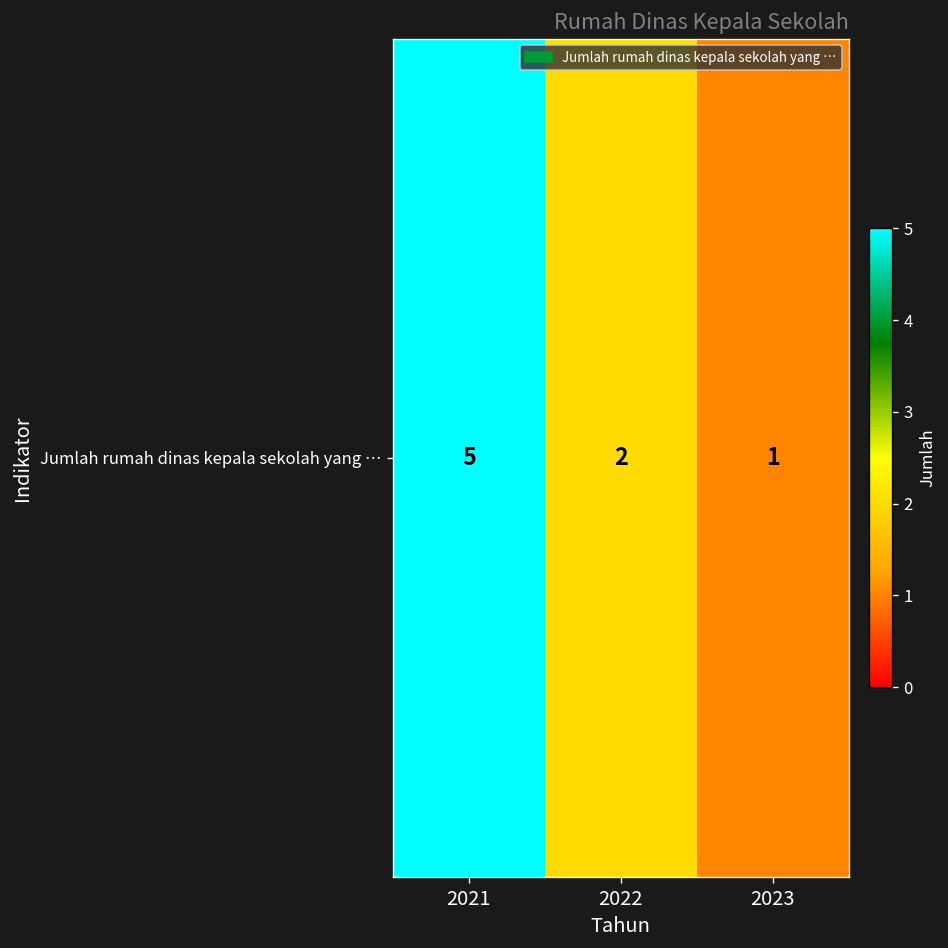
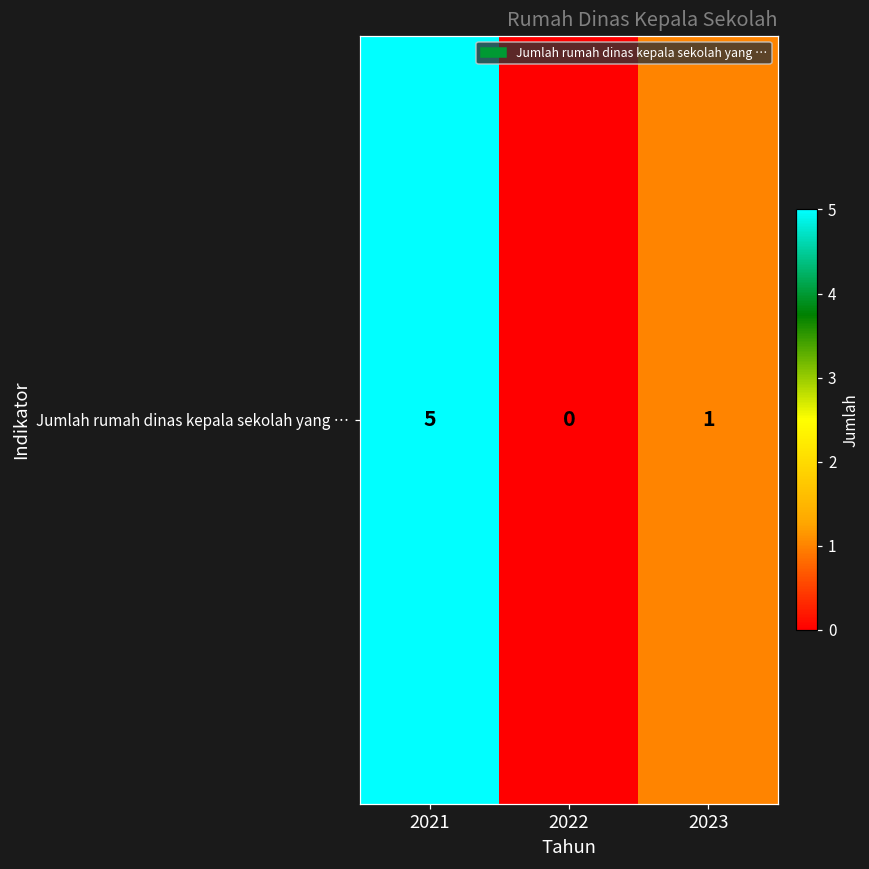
Jumlah rumah dinas kepala sekolah yang …, 2022: 2 -> 0
